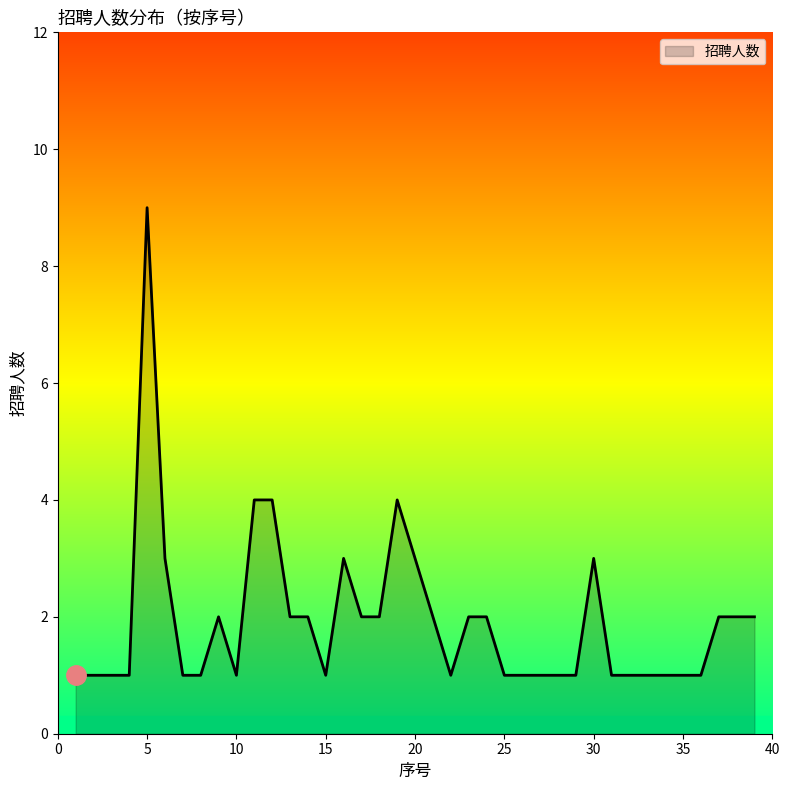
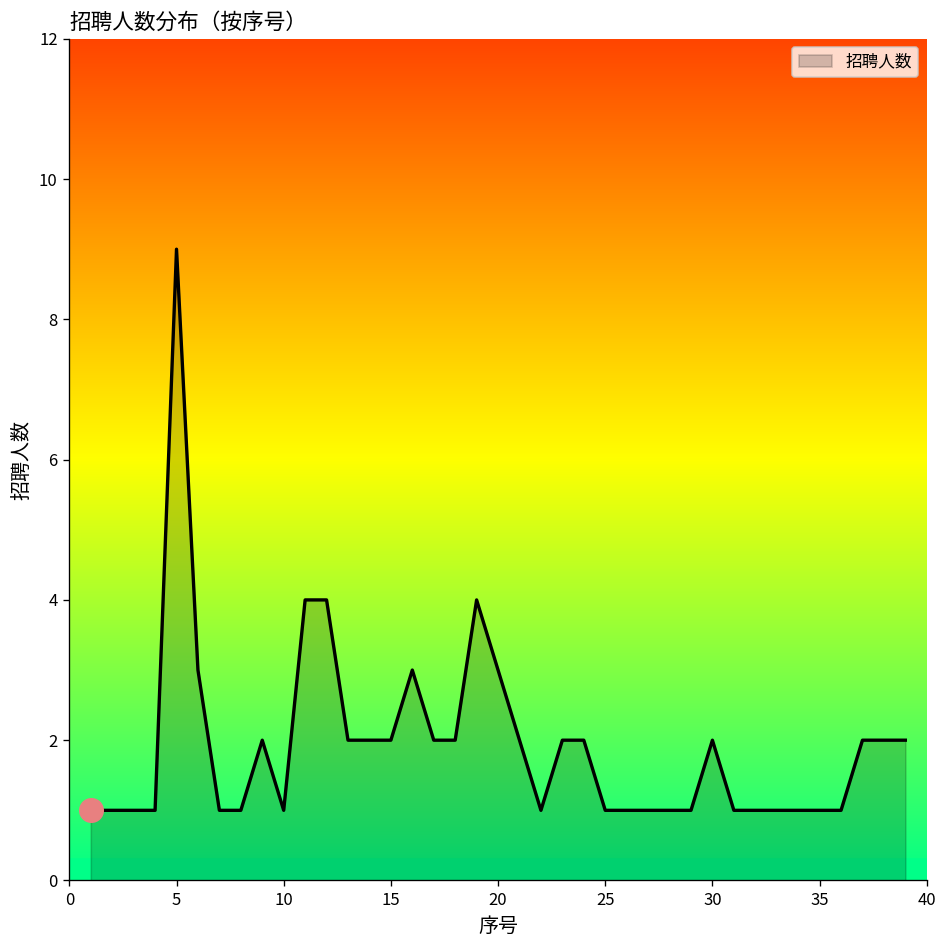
招聘人数, 15: 1 -> 2
招聘人数, 30: 3 -> 2
